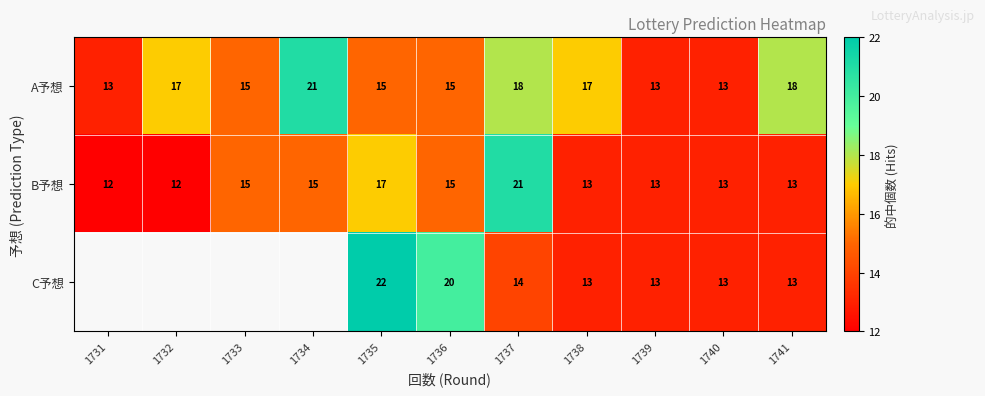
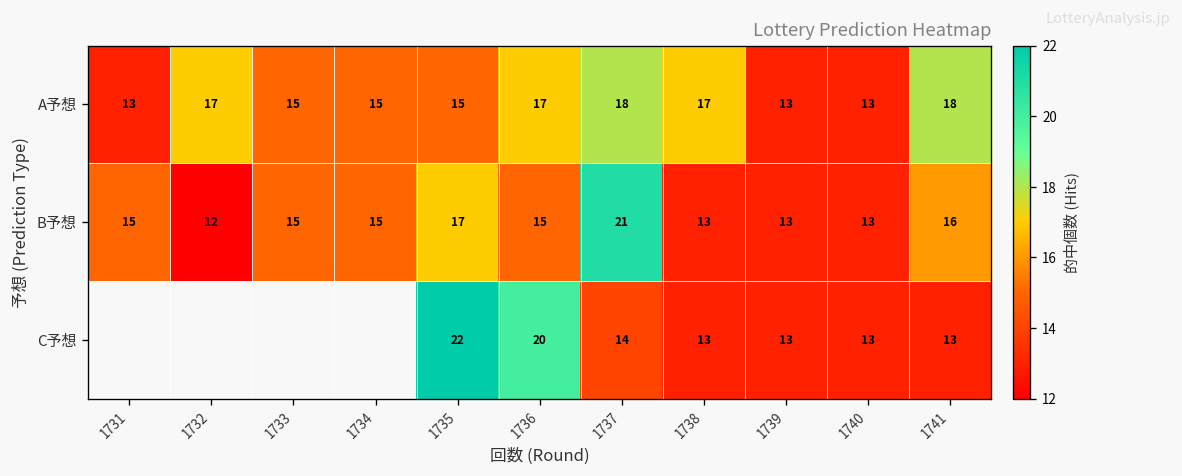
A予想, 1734: 21 -> 15
A予想, 1736: 15 -> 17
B予想, 1731: 12 -> 15
B予想, 1741: 13 -> 16
